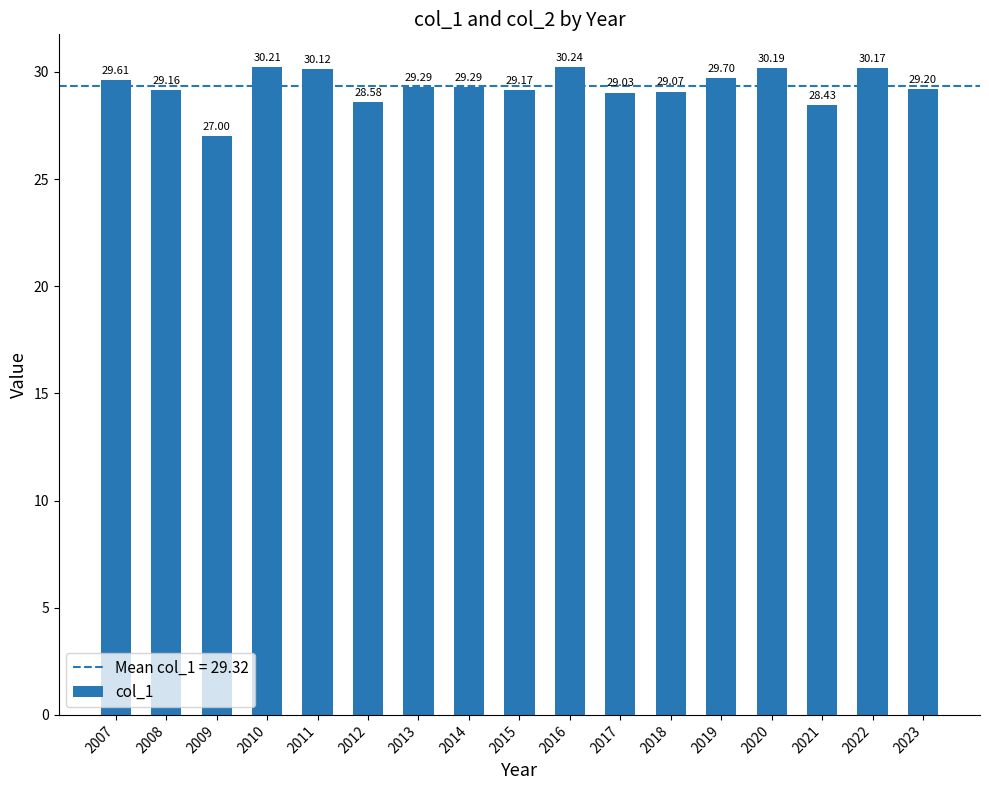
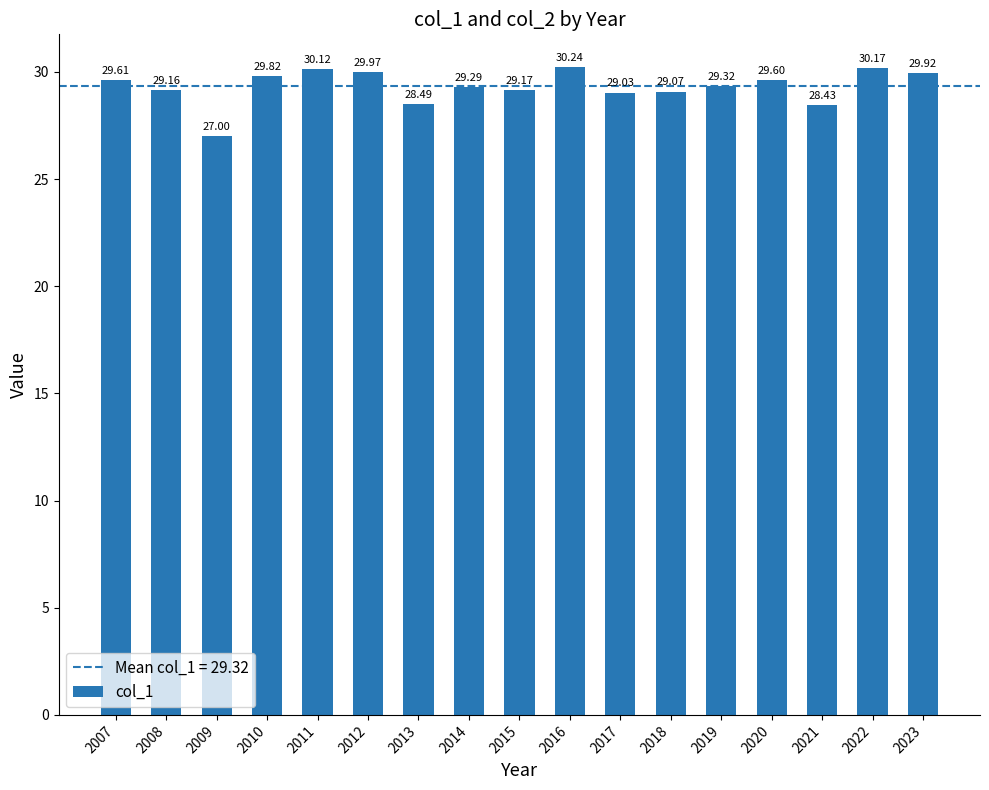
2010: 30.21 -> 29.82
2012: 28.58 -> 29.97
2013: 29.29 -> 28.49
2019: 29.70 -> 29.32
2020: 30.19 -> 29.60
2023: 29.20 -> 29.92
